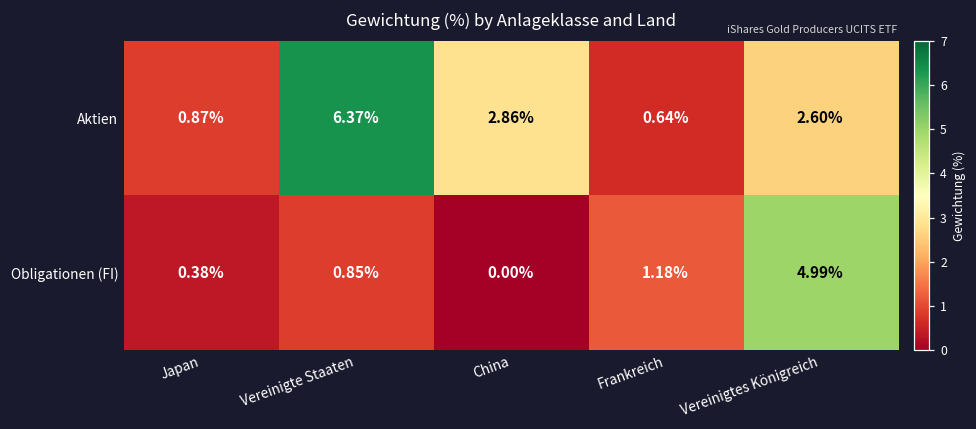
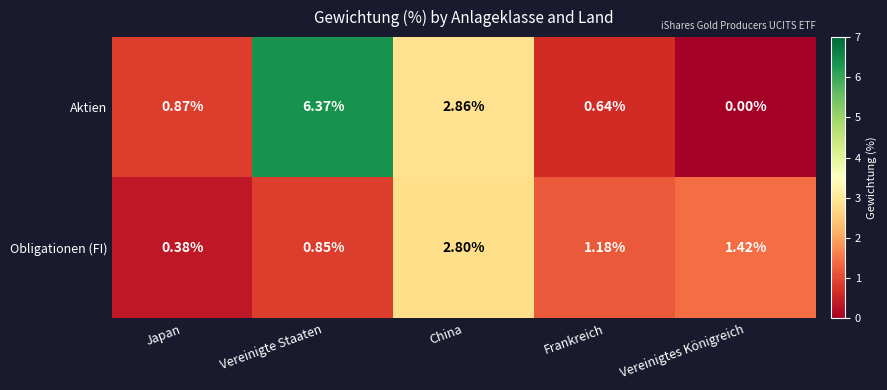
Aktien, Vereinigtes Königreich: 2.60% -> 0.00%
Obligationen (FI), China: 0.00% -> 2.80%
Obligationen (FI), Vereinigtes Königreich: 4.99% -> 1.42%
